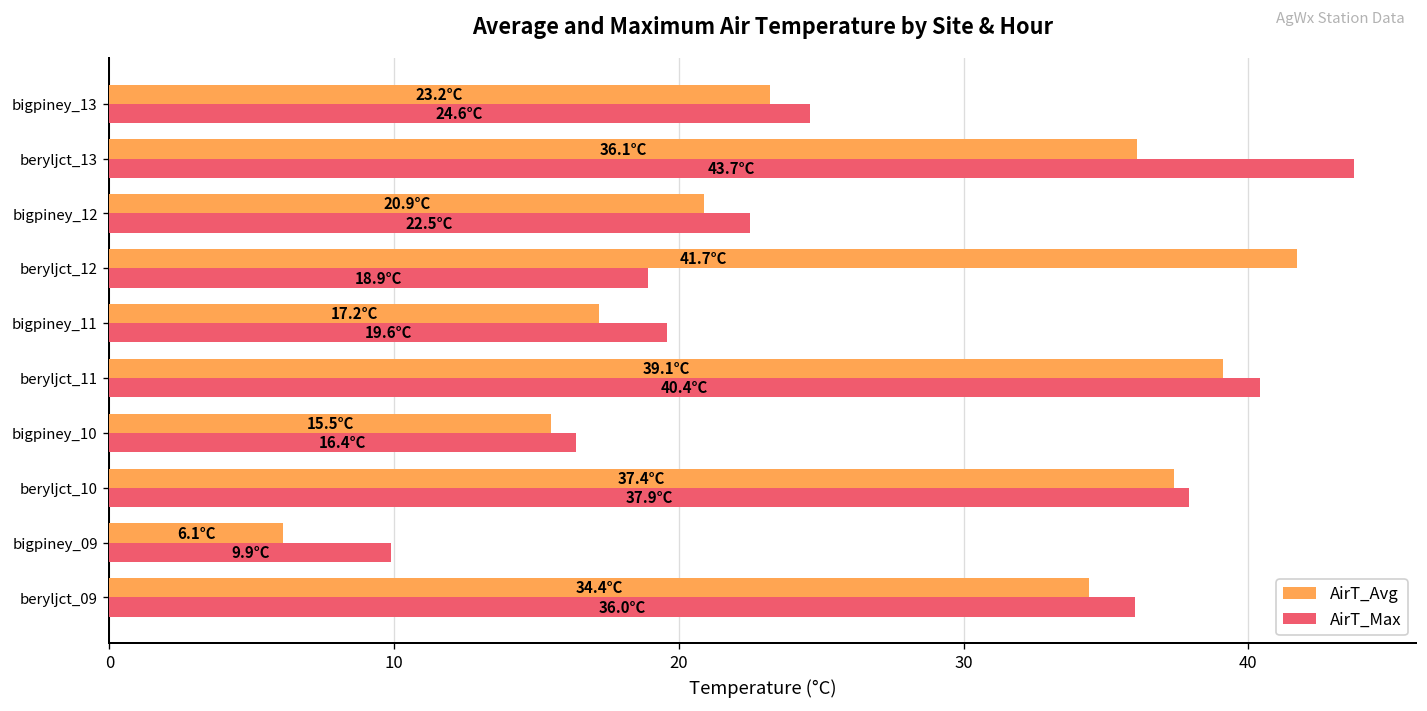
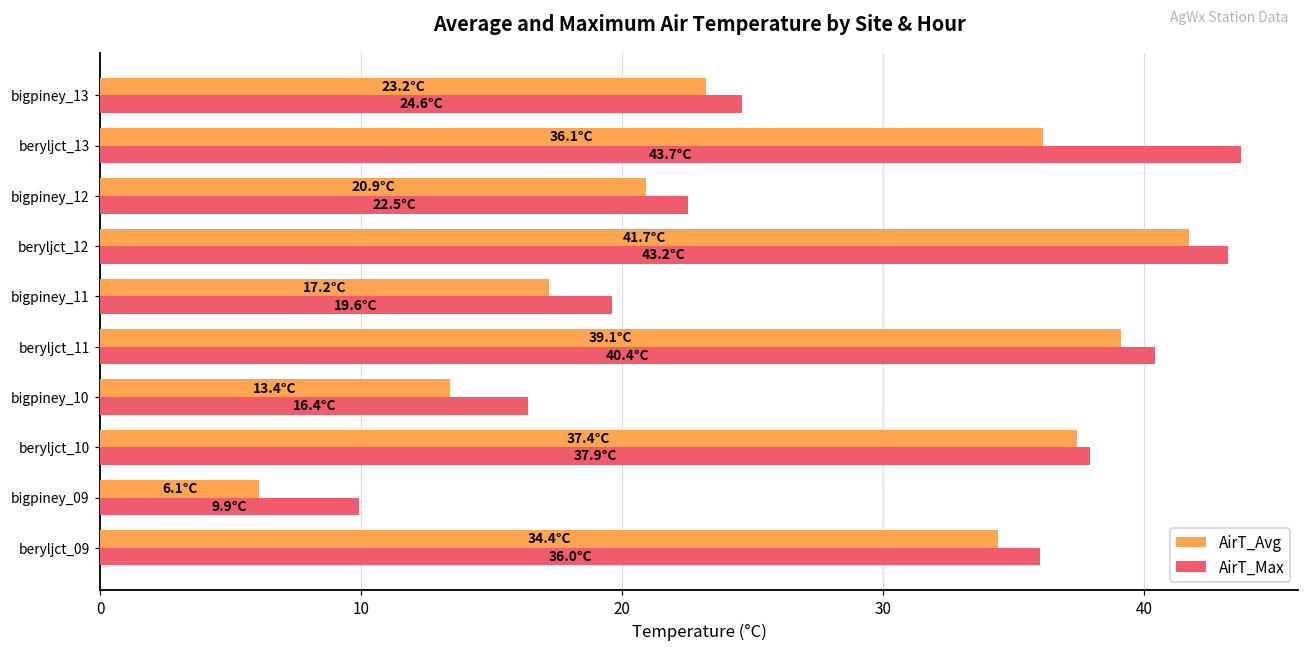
AirT_Max, beryljct_12: 18.9°C -> 43.2°C
AirT_Avg, bigpiney_10: 15.5°C -> 13.4°C
